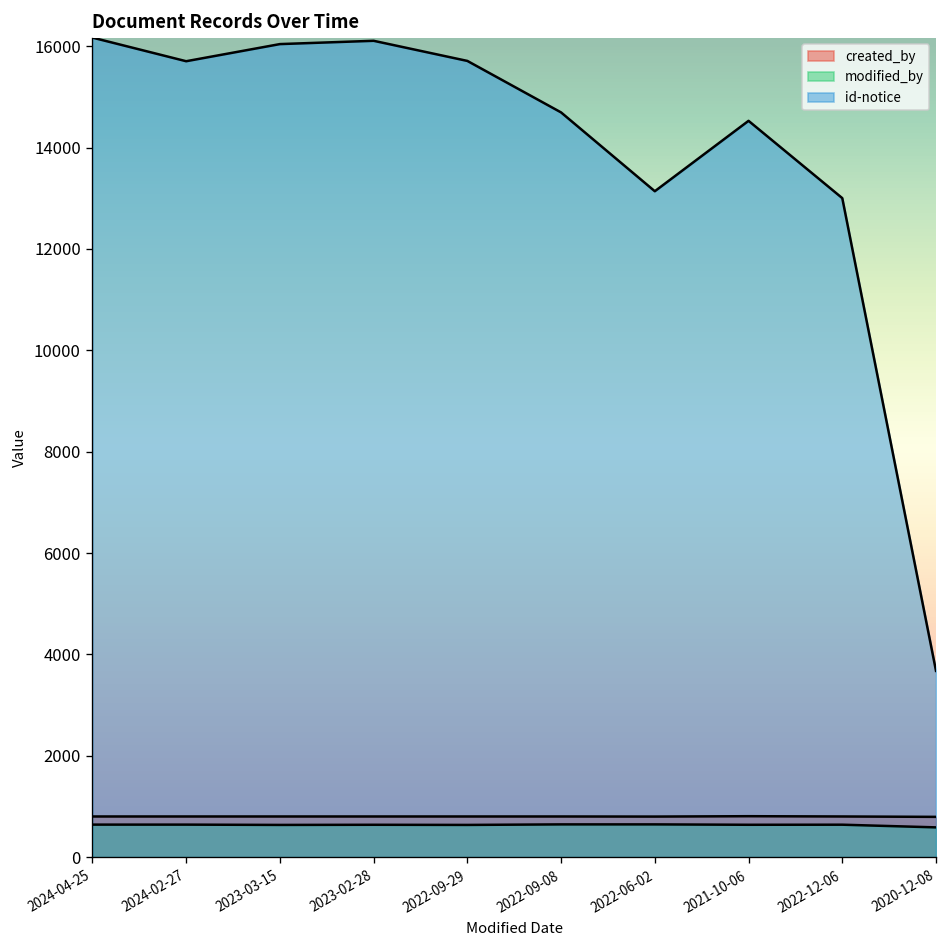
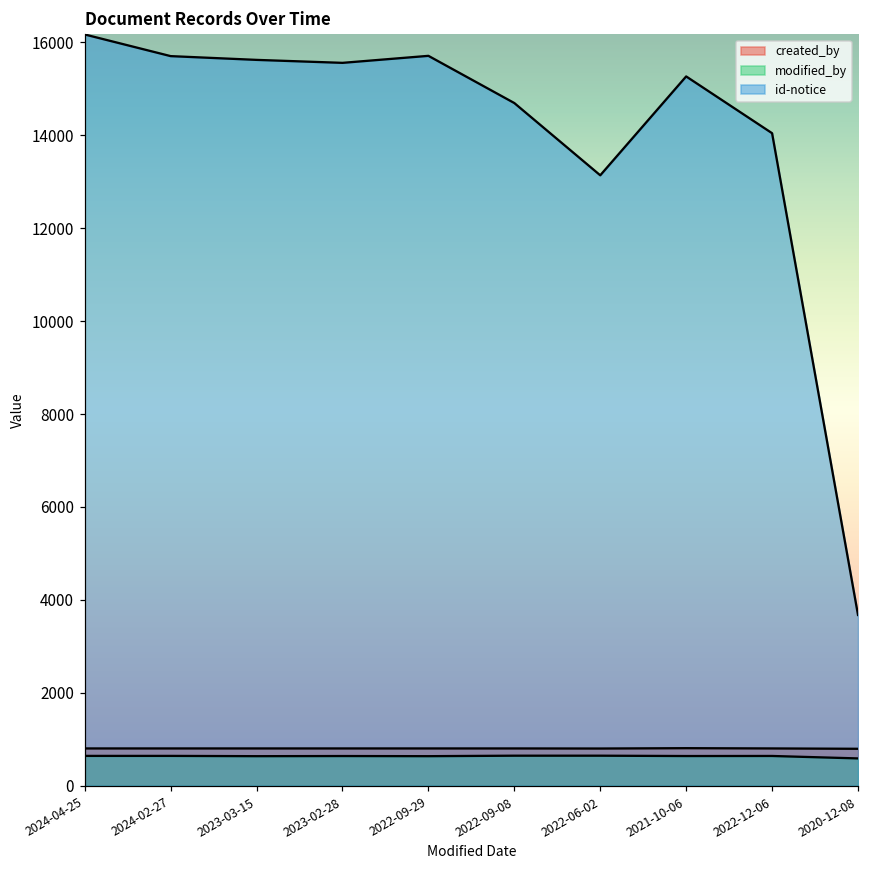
id-notice, 2023-03-15: 16000 -> 15600
id-notice, 2023-02-28: 16100 -> 15600
id-notice, 2021-10-06: 14500 -> 15300
id-notice, 2022-12-06: 13000 -> 14000
